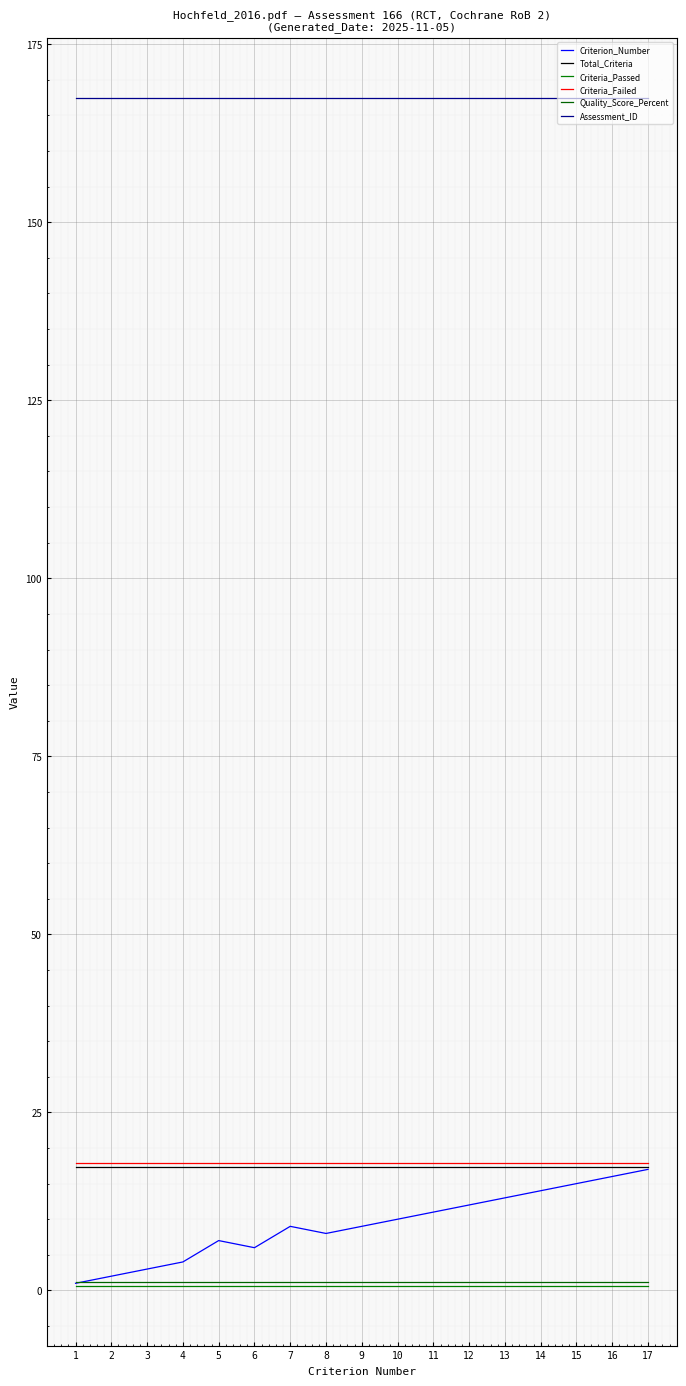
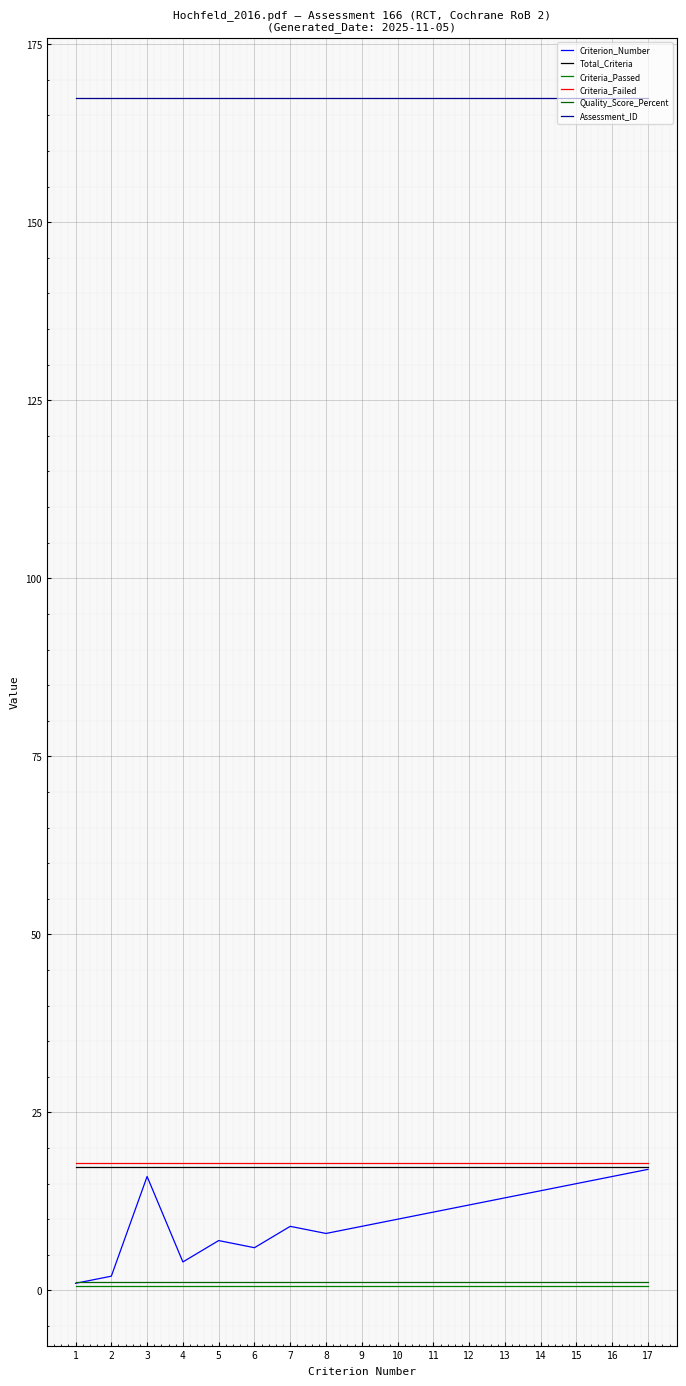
Criterion_Number, 3: 3 -> 16
